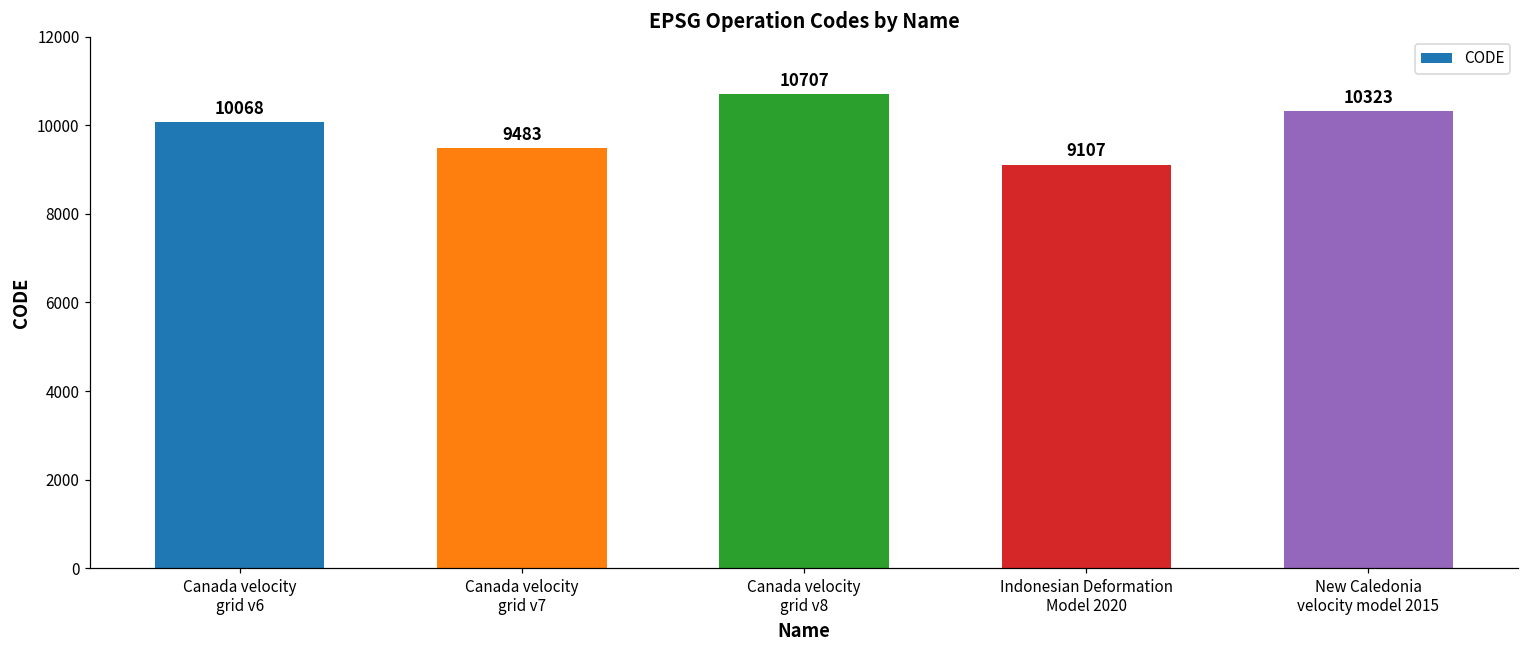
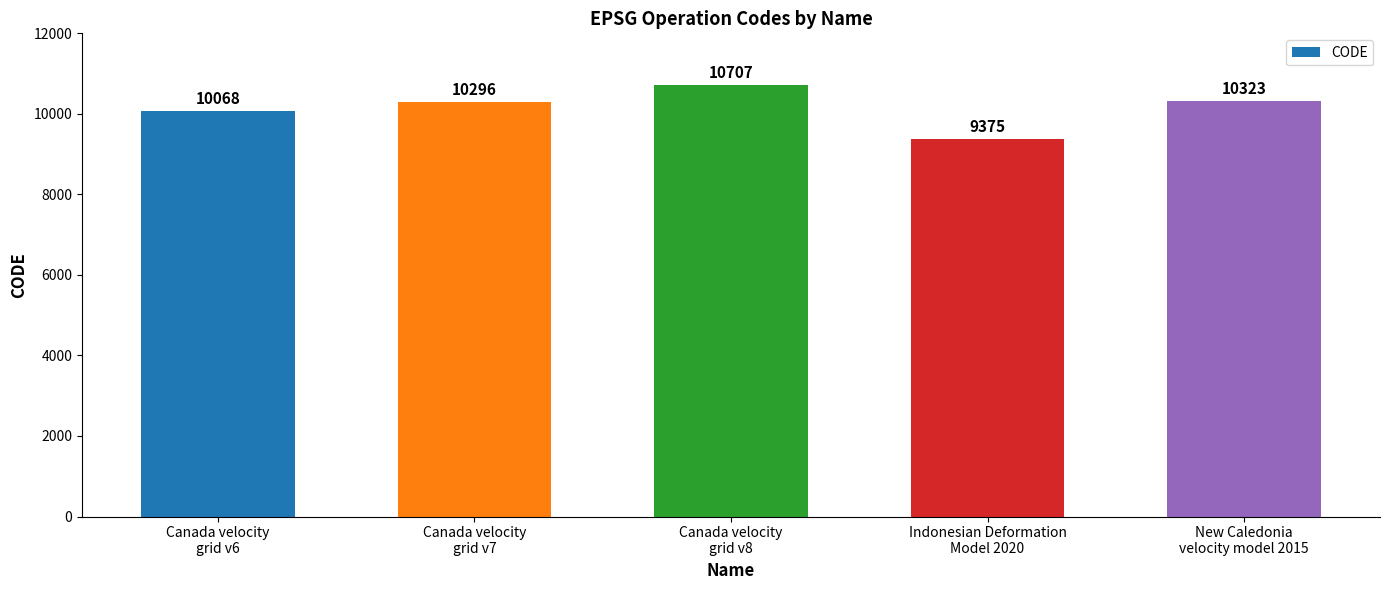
Canada velocity grid v7: 9483 -> 10296
Indonesian Deformation Model 2020: 9107 -> 9375
